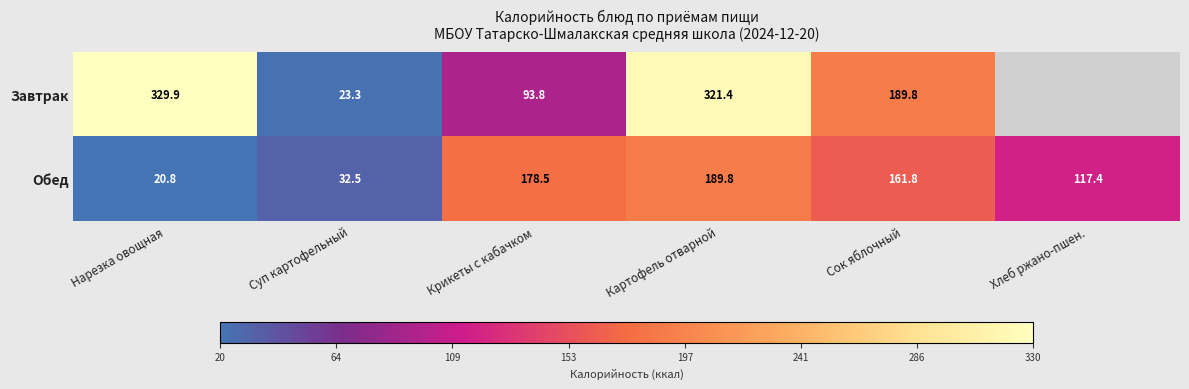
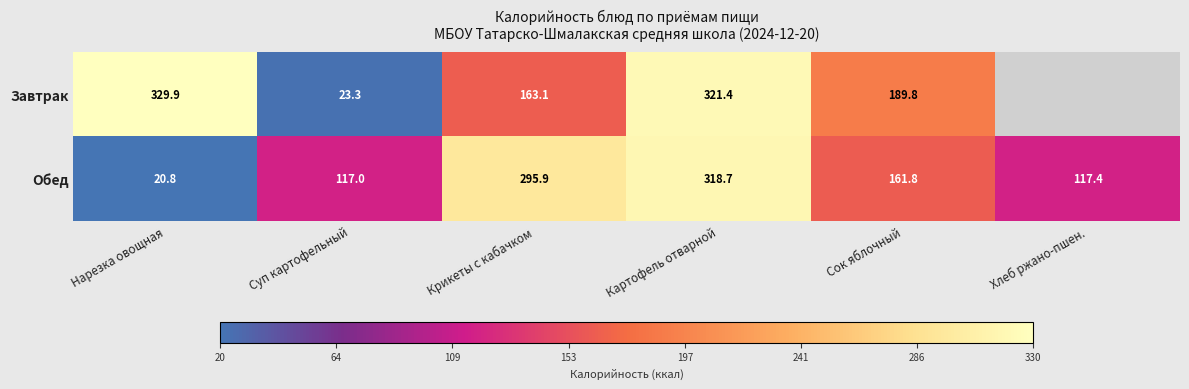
Завтрак, Крикеты с кабачком: 93.8 -> 163.1
Обед, Суп картофельный: 32.5 -> 117.0
Обед, Крикеты с кабачком: 178.5 -> 295.9
Обед, Картофель отварной: 189.8 -> 318.7
